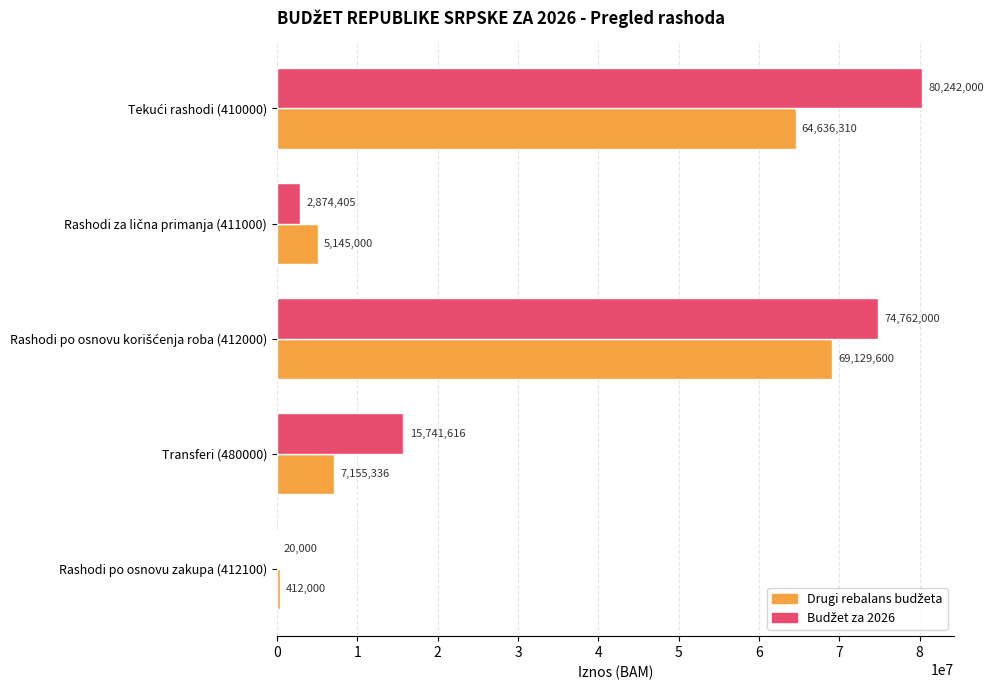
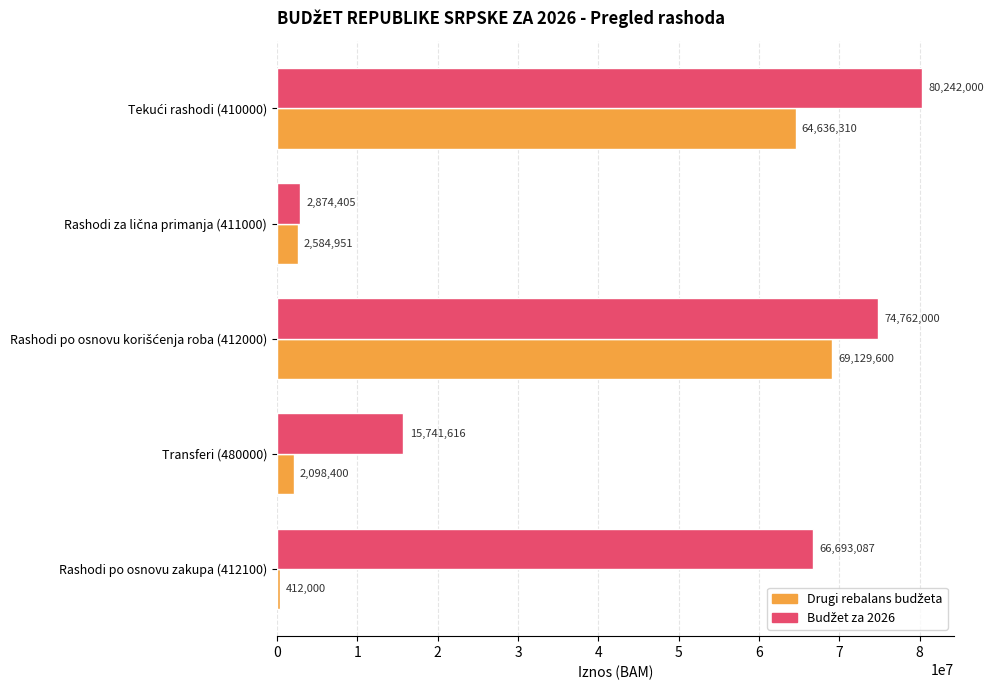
Drugi rebalans budžeta, Rashodi za lična primanja (411000): 5,145,000 -> 2,584,951
Drugi rebalans budžeta, Transferi (480000): 7,155,336 -> 2,098,400
Budžet za 2026, Rashodi po osnovu zakupa (412100): 20,000 -> 66,693,087
